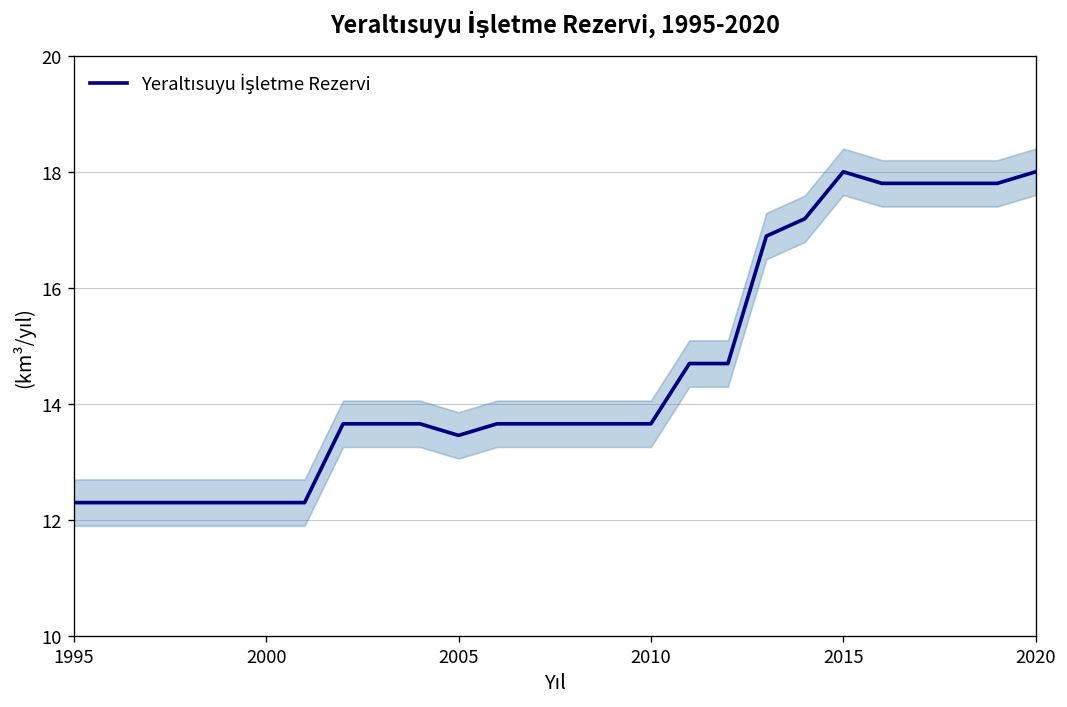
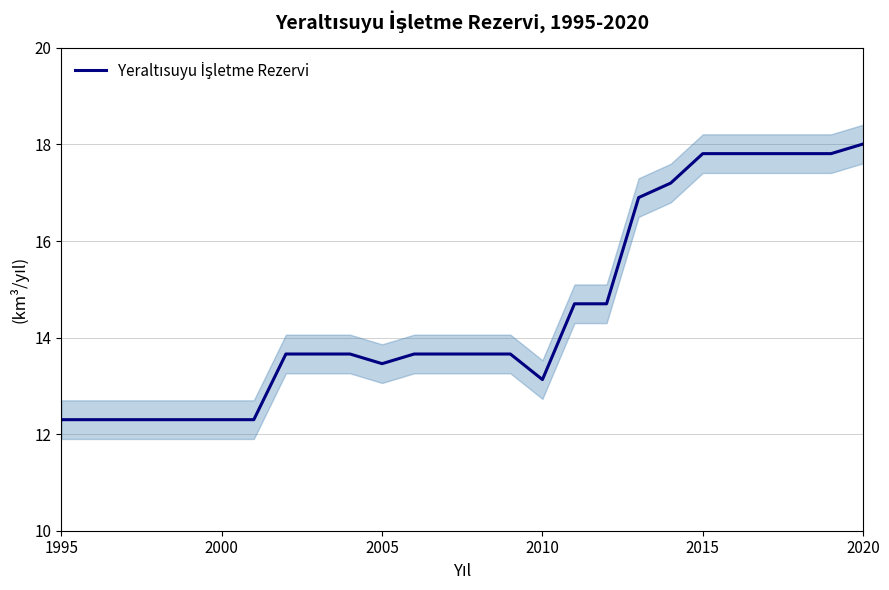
Yeraltısuyu İşletme Rezervi, 2010: 13.7 -> 13.1
Yeraltısuyu İşletme Rezervi, 2015: 18.0 -> 17.8
